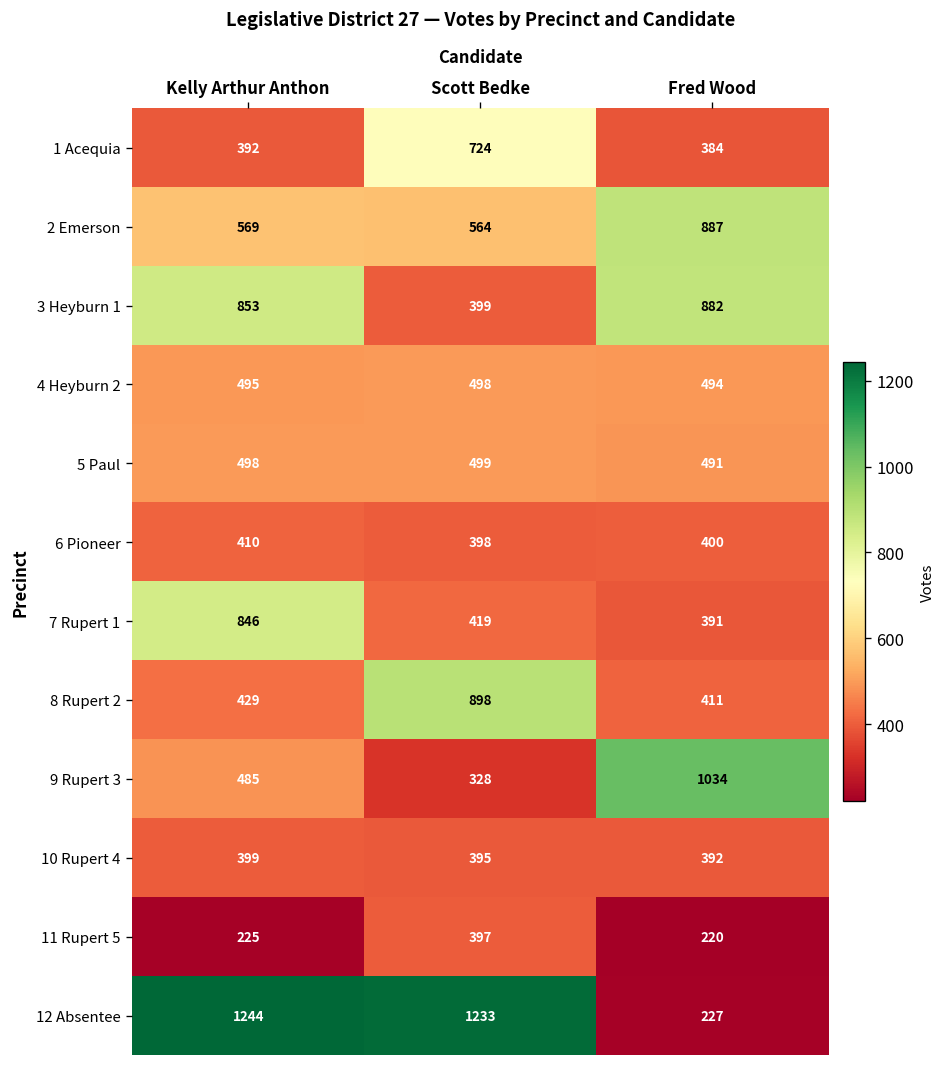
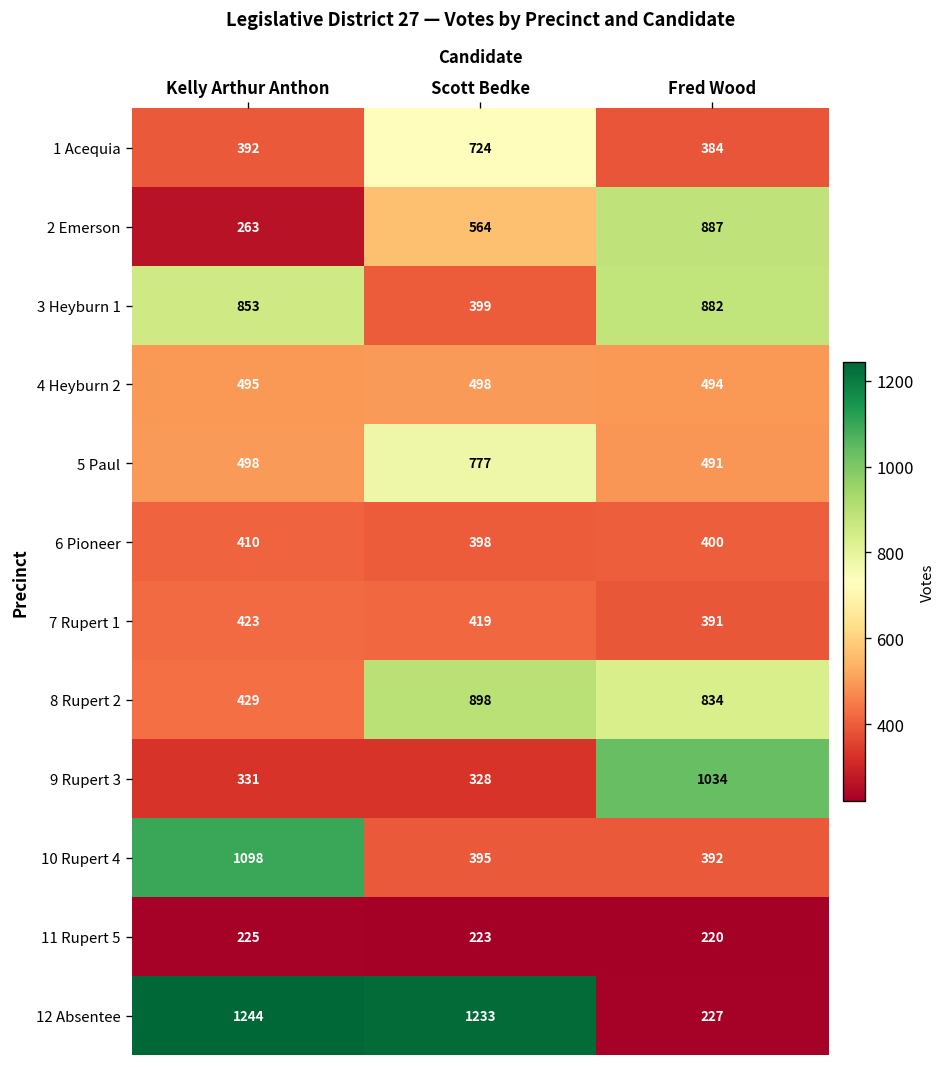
2 Emerson, Kelly Arthur Anthon: 569 -> 263
5 Paul, Scott Bedke: 499 -> 777
7 Rupert 1, Kelly Arthur Anthon: 846 -> 423
8 Rupert 2, Fred Wood: 411 -> 834
9 Rupert 3, Kelly Arthur Anthon: 485 -> 331
10 Rupert 4, Kelly Arthur Anthon: 399 -> 1098
11 Rupert 5, Scott Bedke: 397 -> 223
